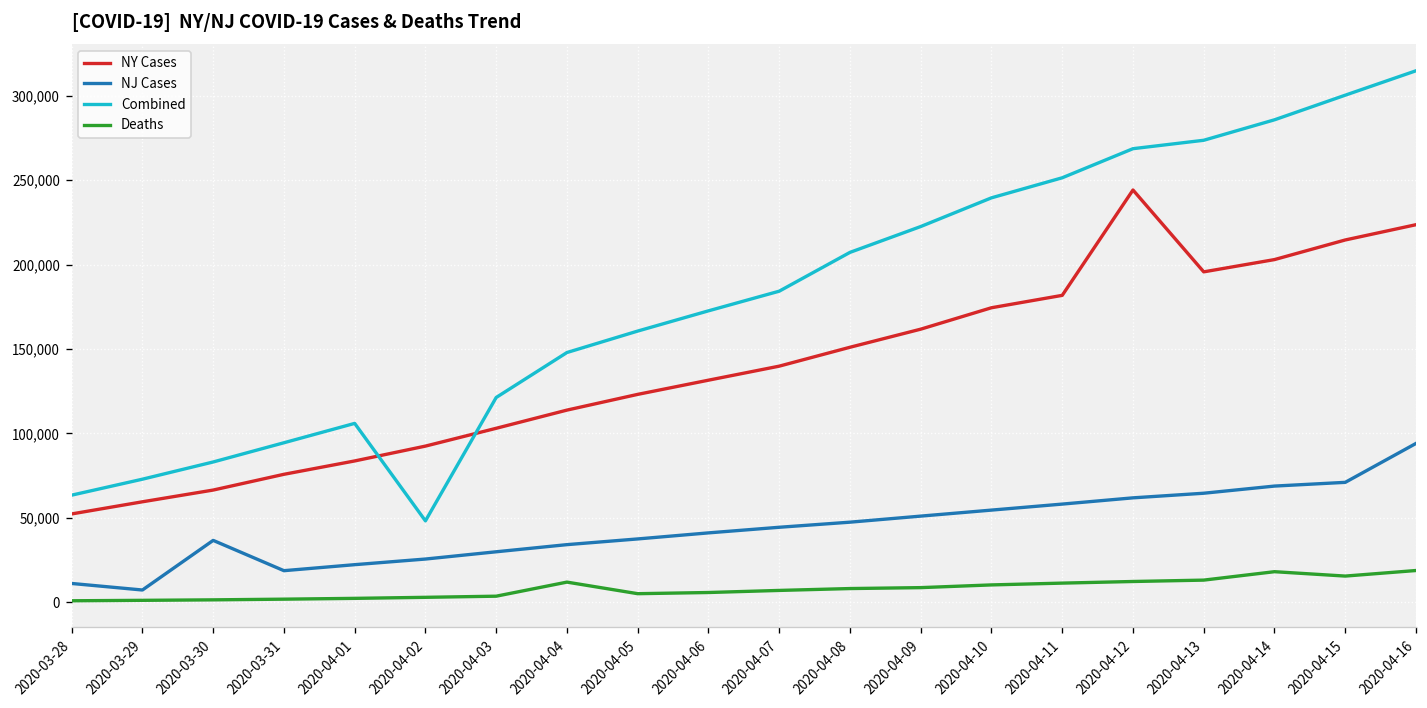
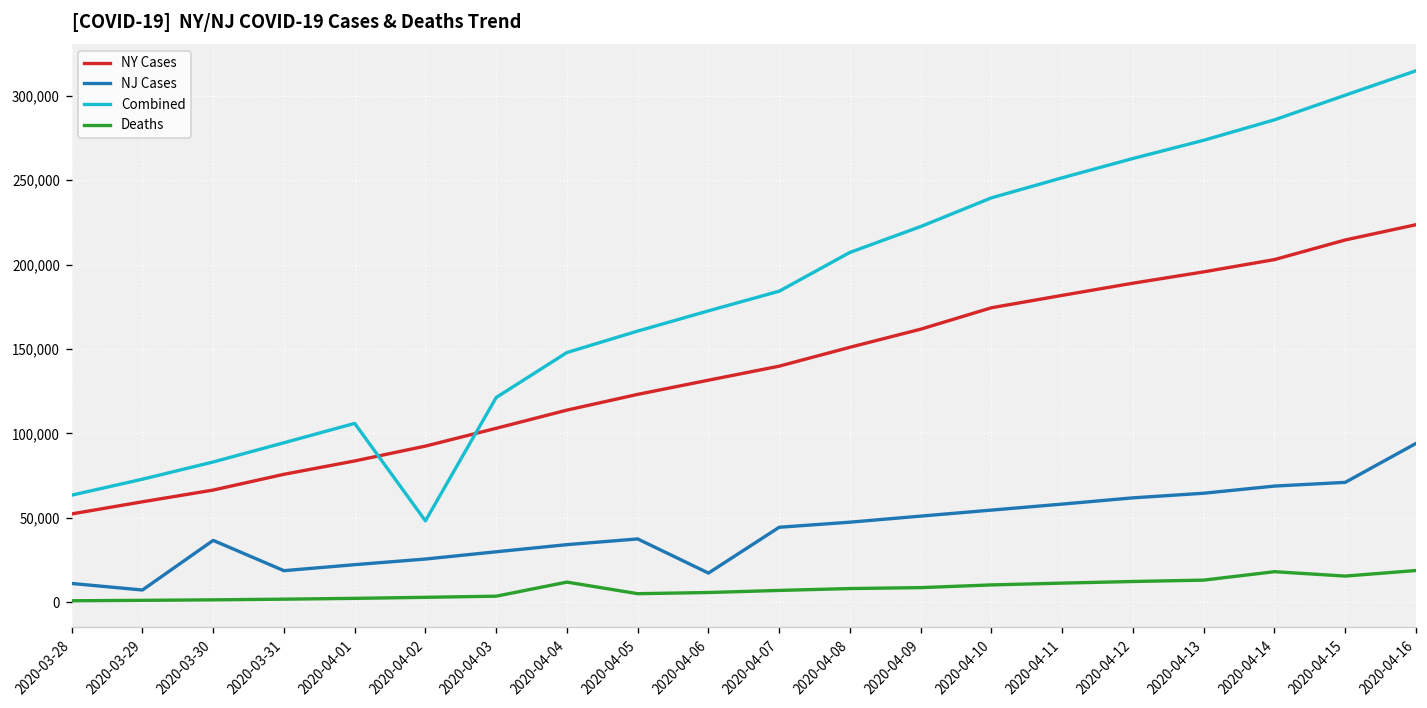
NJ Cases, 2020-04-06: 41,000 -> 17,000
NY Cases, 2020-04-12: 244,000 -> 189,000
Combined, 2020-04-12: 269,000 -> 263,000
